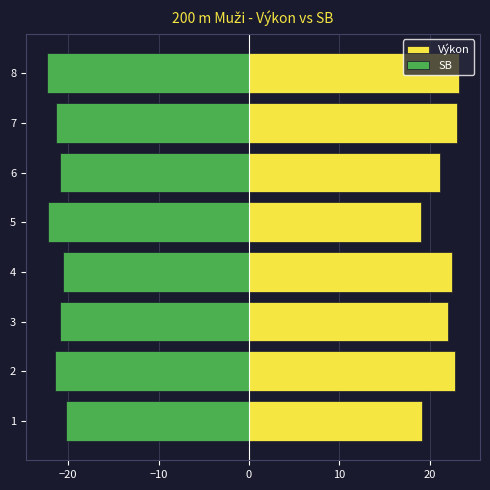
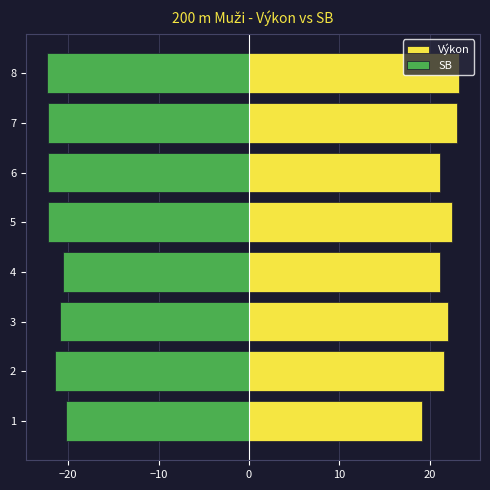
SB, 7: -21 -> -22
SB, 6: -21 -> -22
Výkon, 5: 19 -> 22
Výkon, 4: 22 -> 21
Výkon, 2: 23 -> 22
